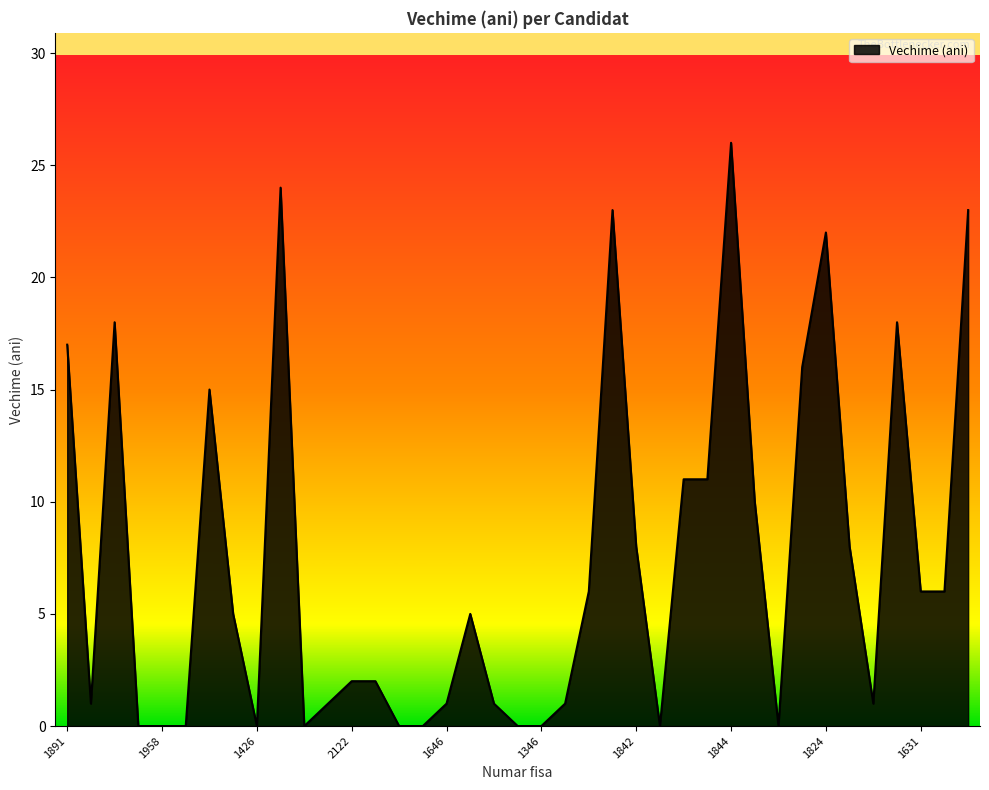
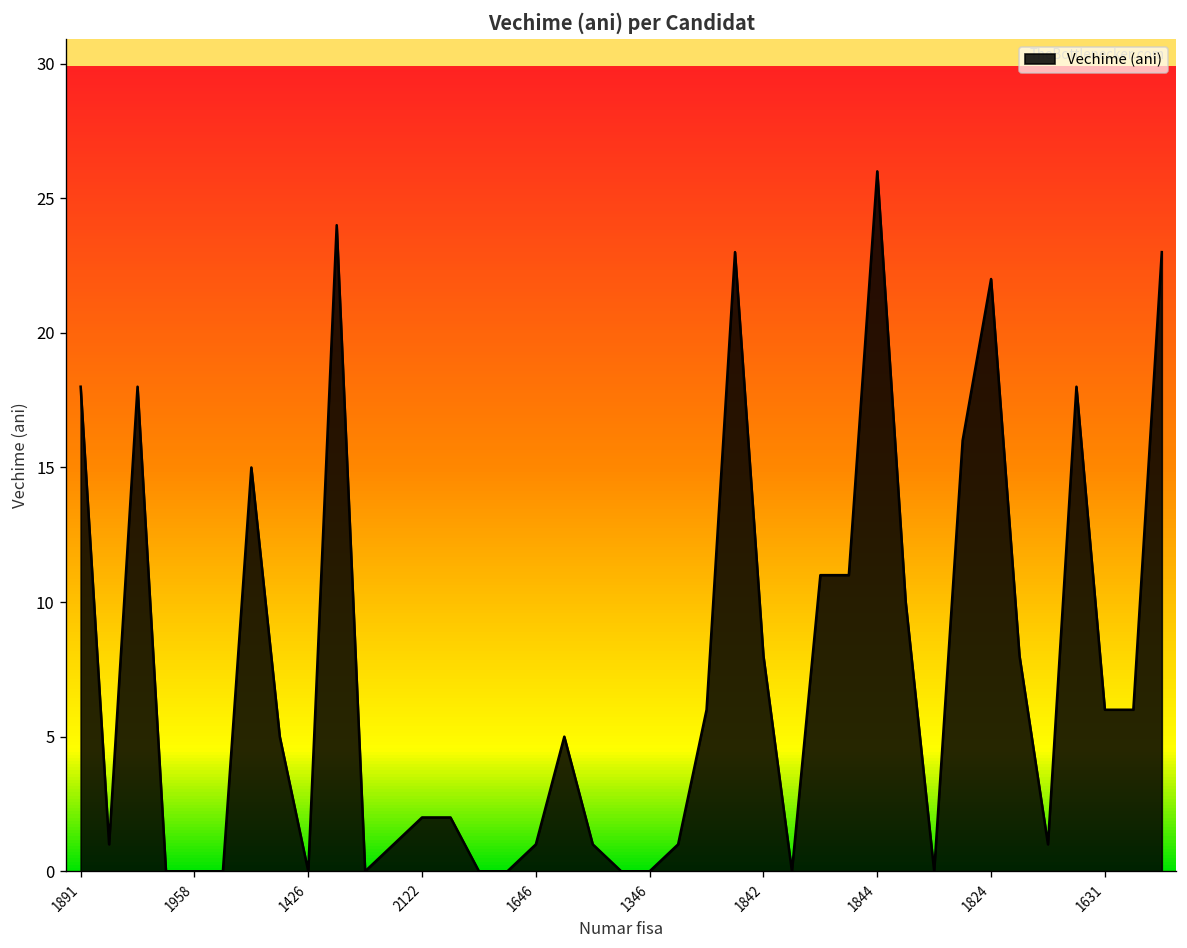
1891: 17 -> 18
